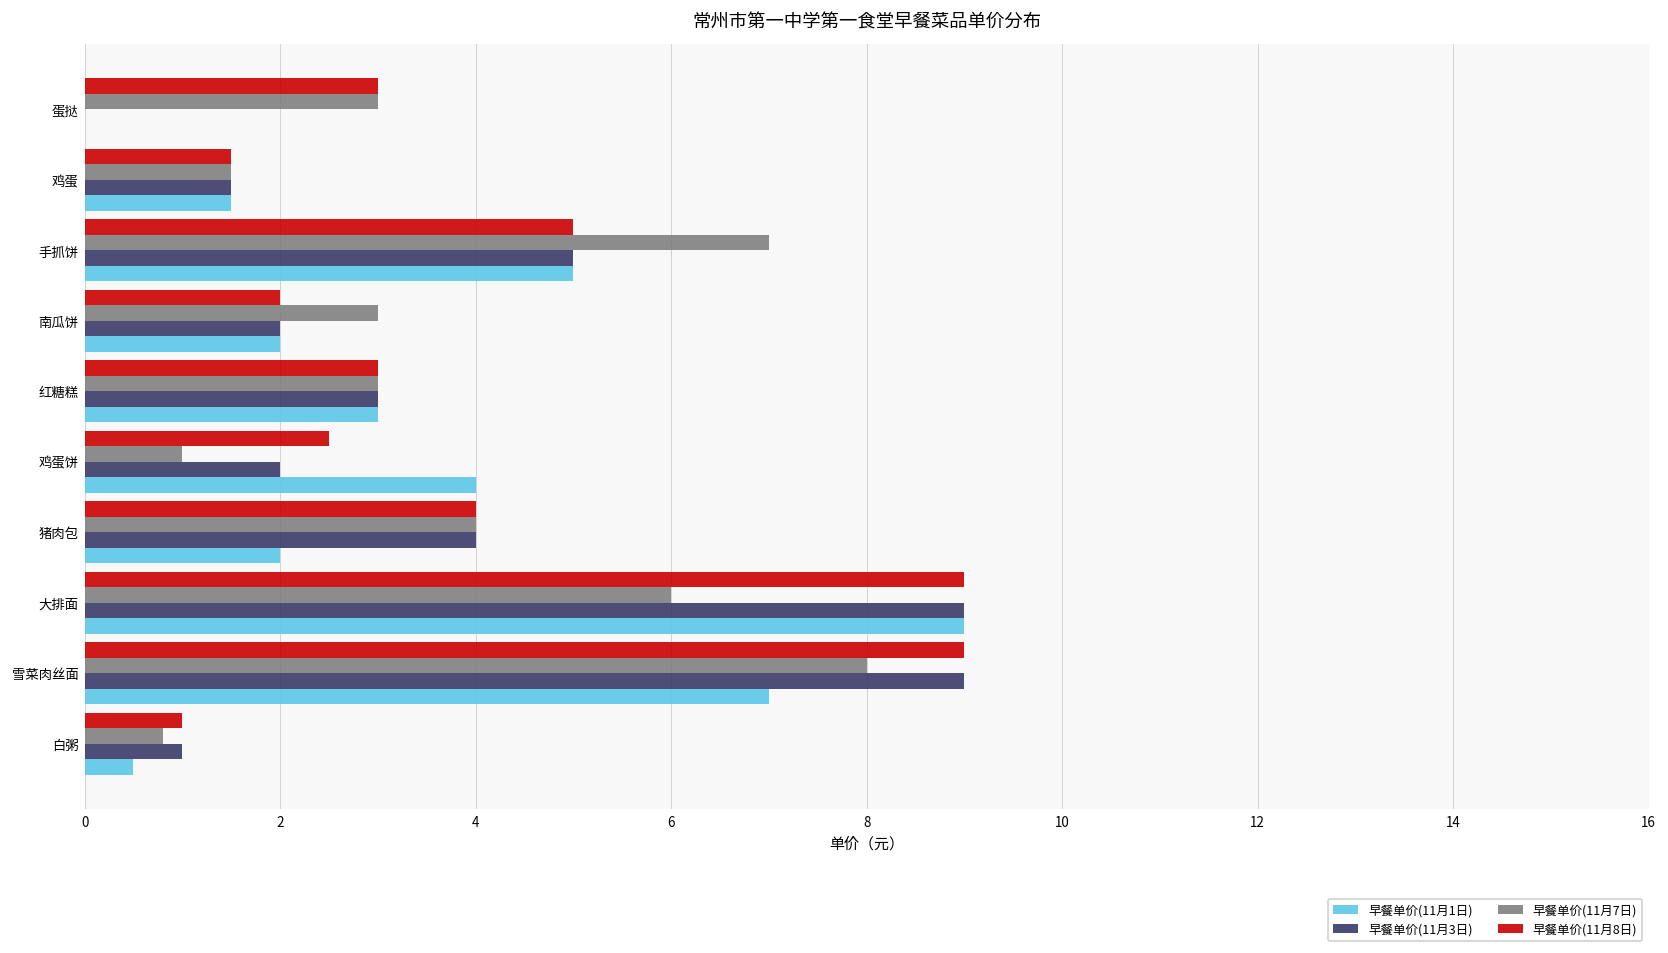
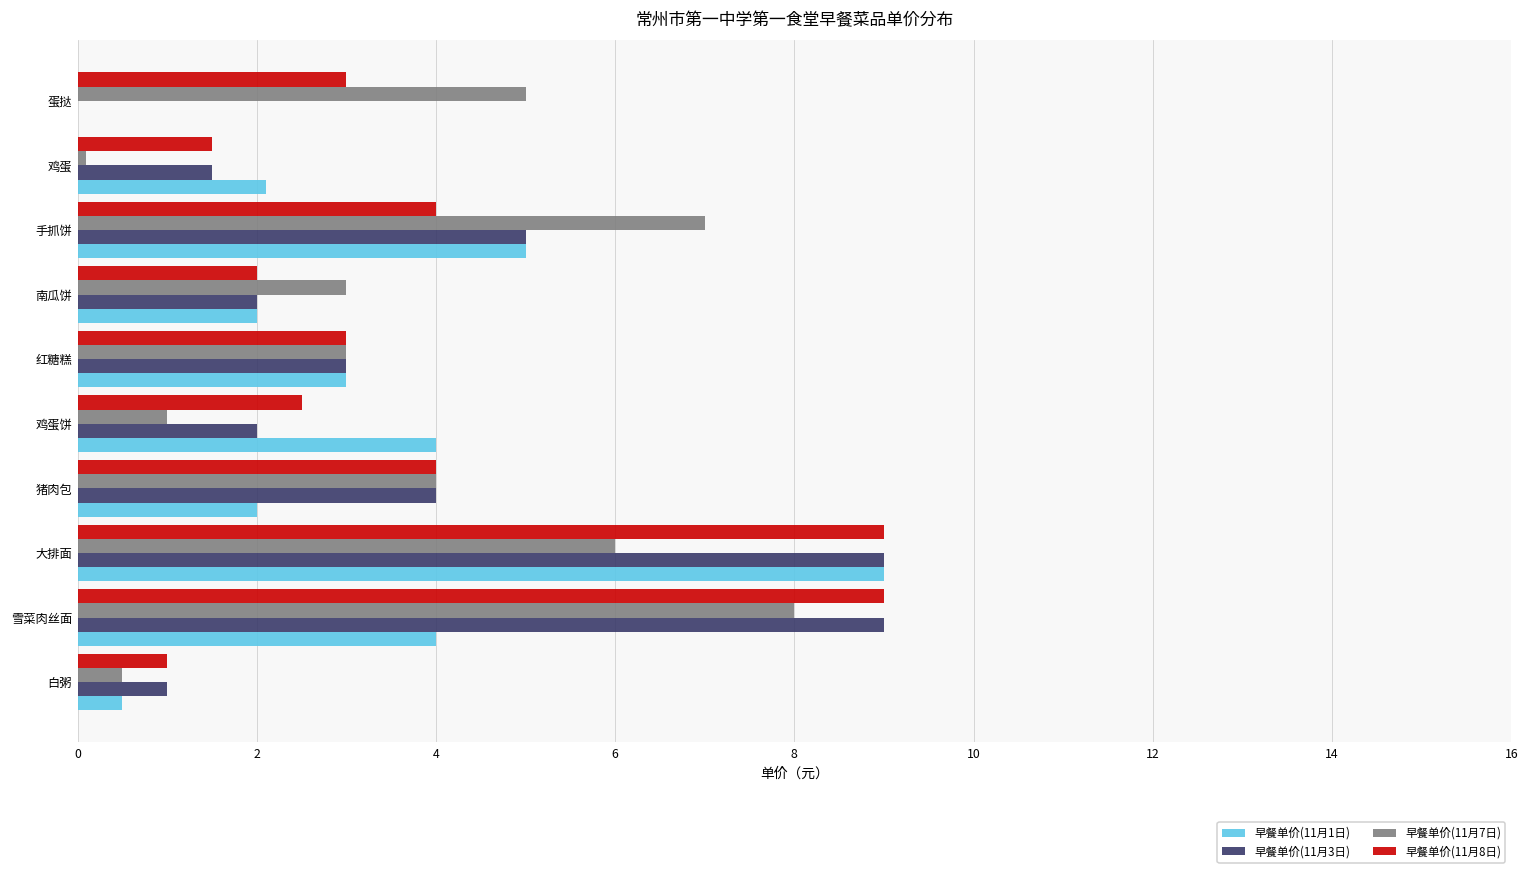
早餐单价(11月7日), 蛋挞: 3 -> 5
早餐单价(11月7日), 鸡蛋: 1.5 -> 0.1
早餐单价(11月1日), 鸡蛋: 1.5 -> 2.1
早餐单价(11月8日), 手抓饼: 5 -> 4
早餐单价(11月1日), 雪菜肉丝面: 7 -> 4
早餐单价(11月7日), 白粥: 0.8 -> 0.5
